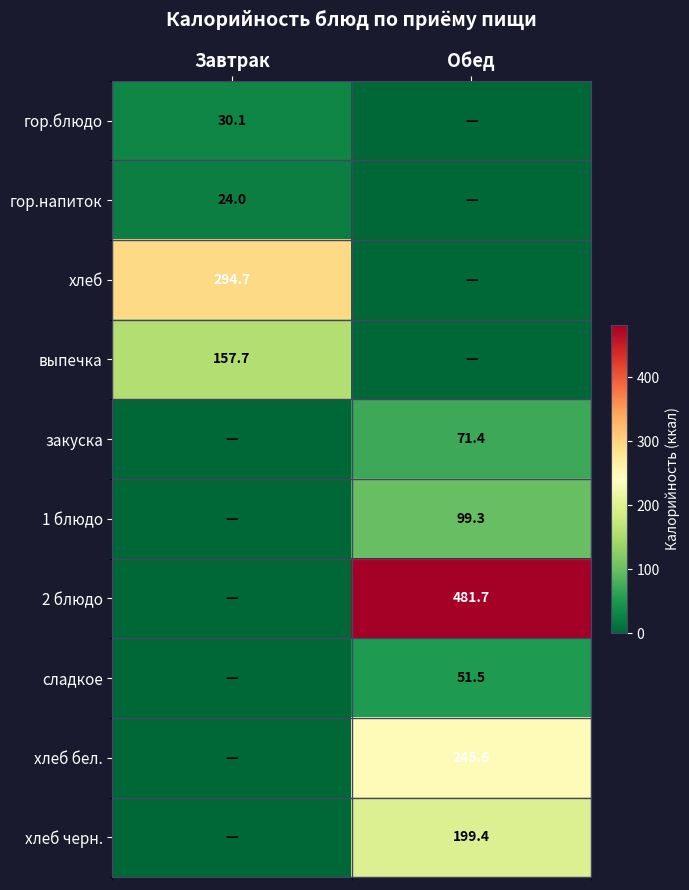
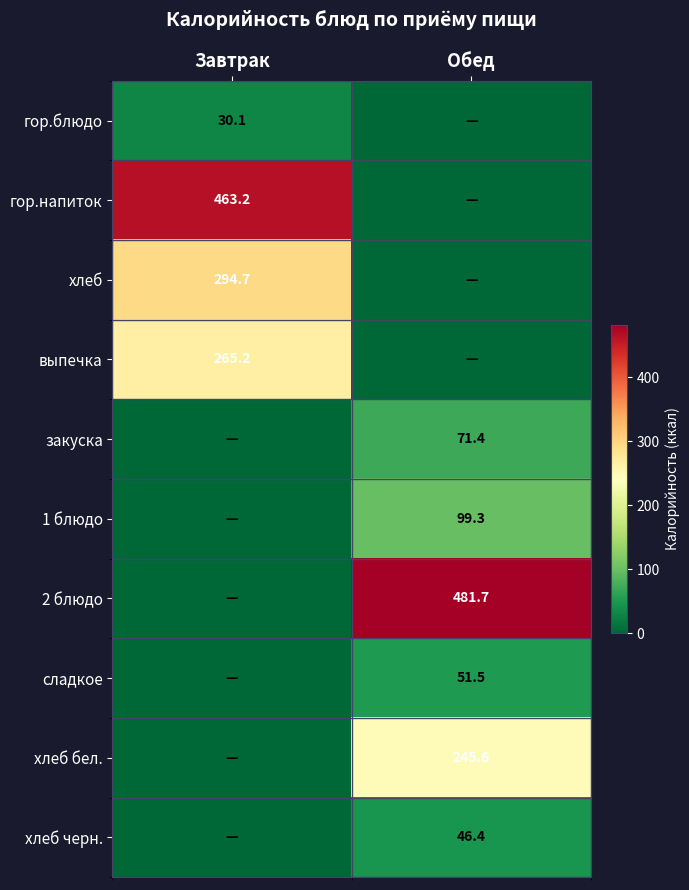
гор.напиток, Завтрак: 24.0 -> 463.2
выпечка, Завтрак: 157.7 -> 265.2
хлеб черн., Обед: 199.4 -> 46.4
